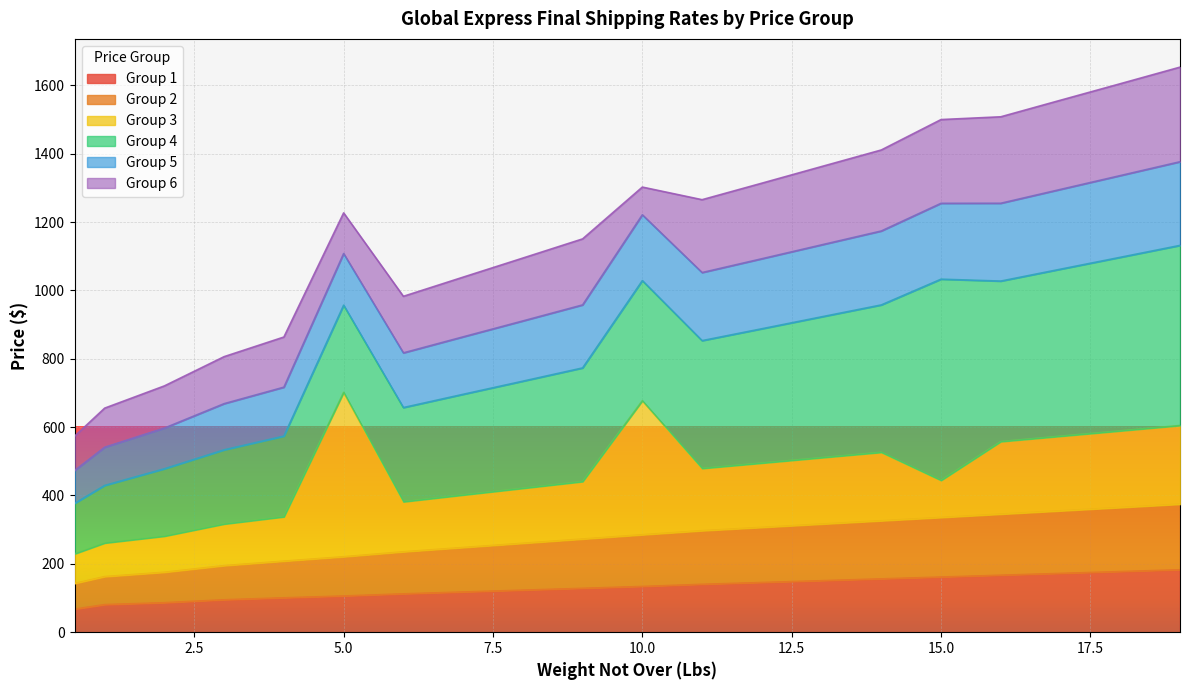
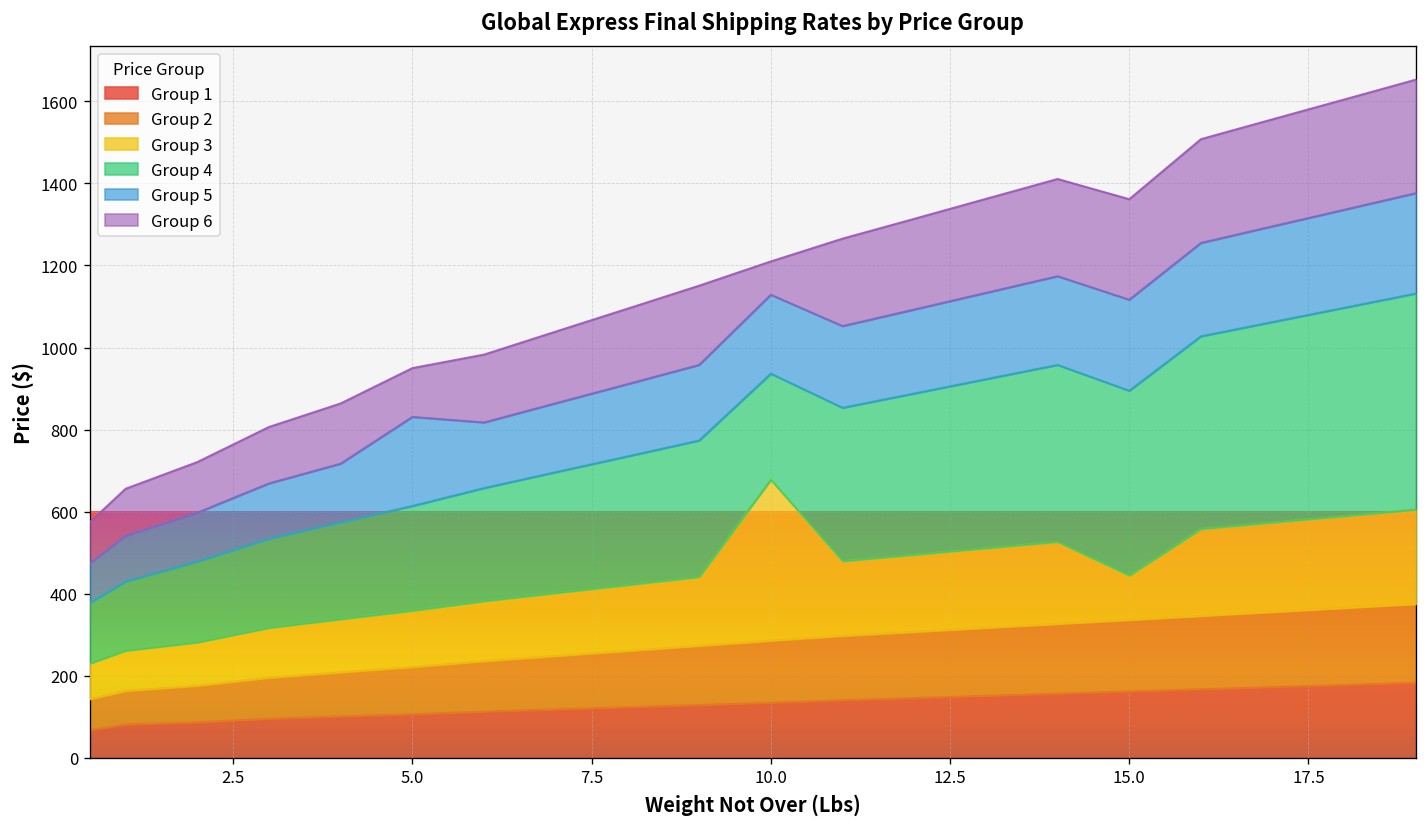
Group 3, 5.0: 480 -> 140
Group 5, 5.0: 150 -> 220
Group 4, 10.0: 350 -> 260
Group 4, 15.0: 590 -> 450
